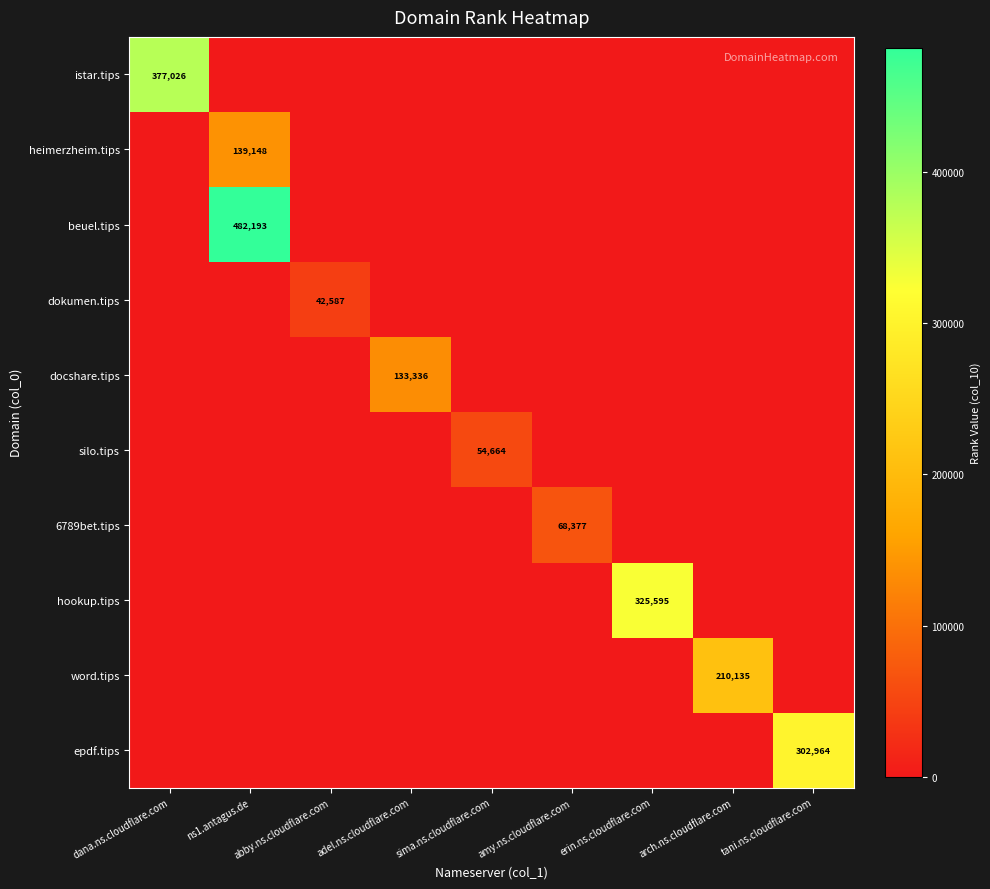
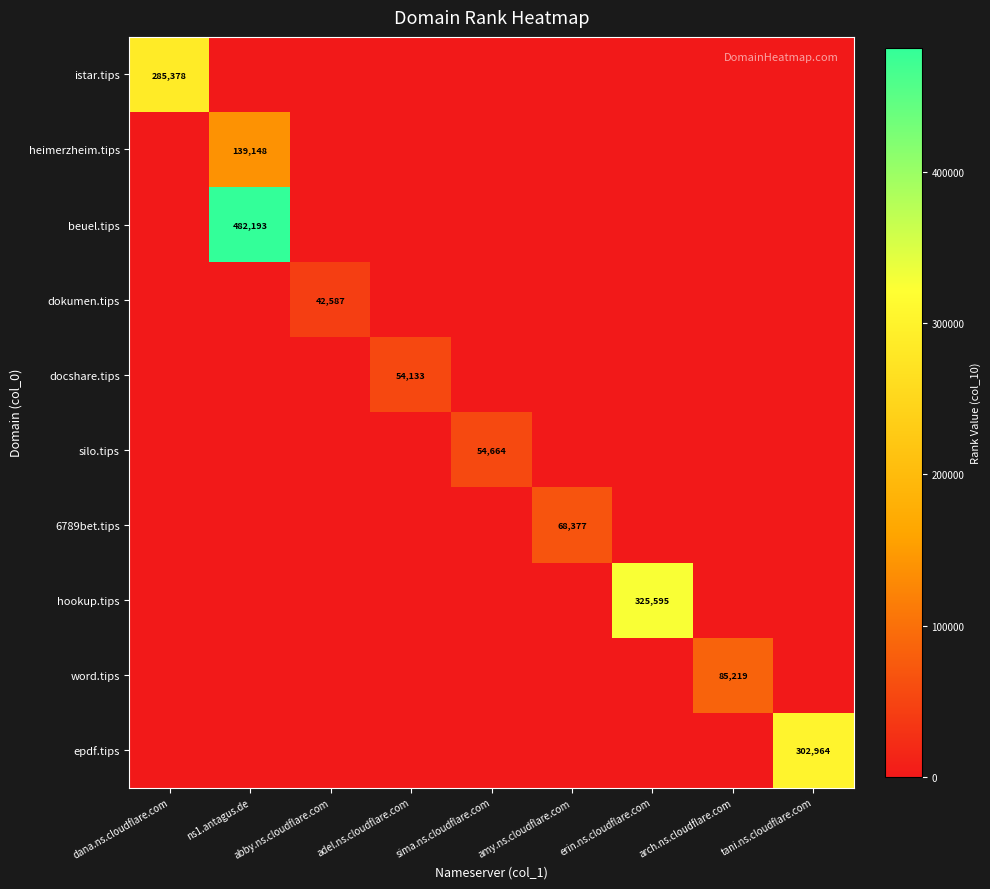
istar.tips, dana.ns.cloudflare.com: 377,026 -> 285,378
docshare.tips, adel.ns.cloudflare.com: 133,336 -> 54,133
word.tips, arch.ns.cloudflare.com: 210,135 -> 85,219
